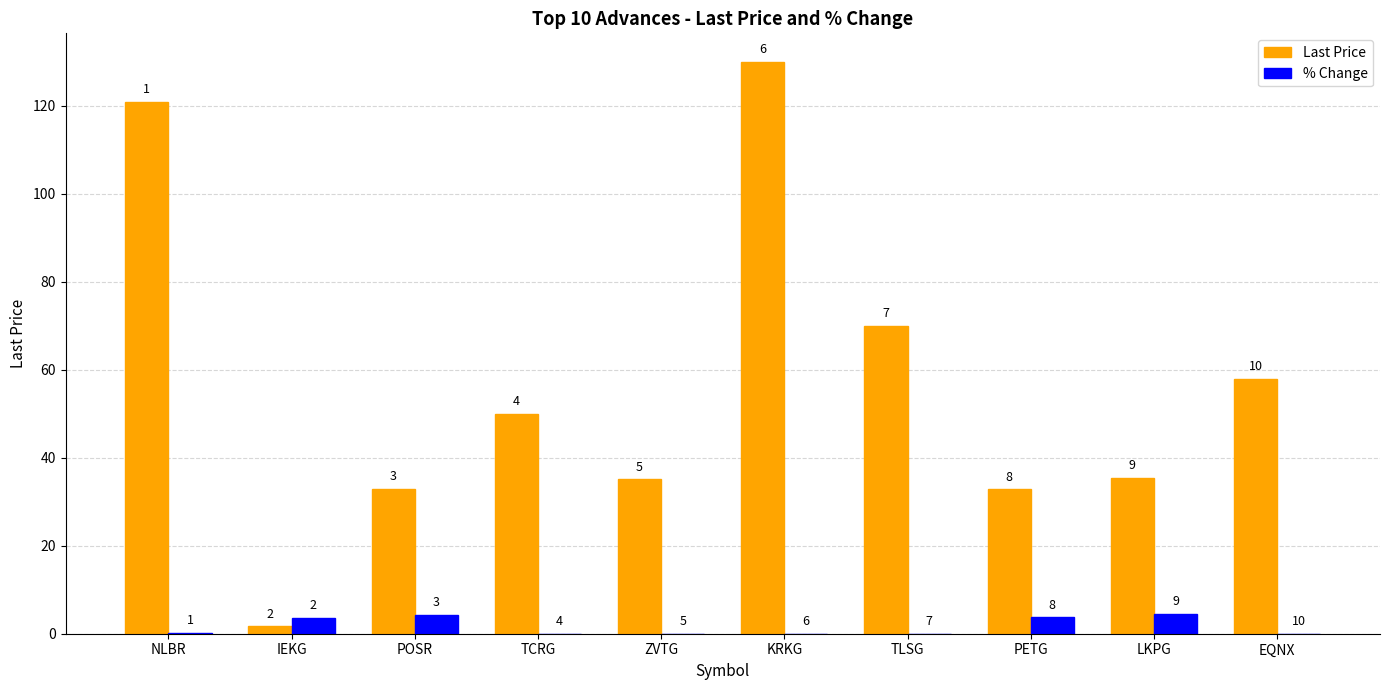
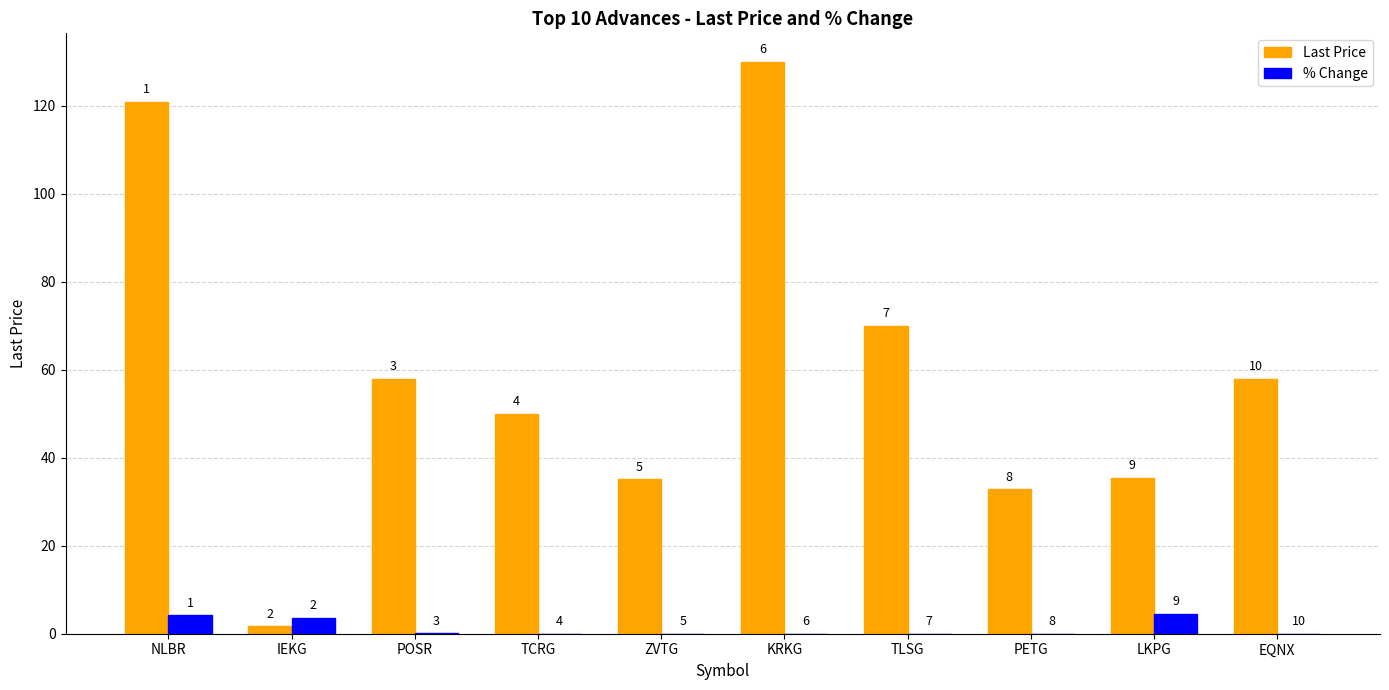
% Change, NLBR: 0 -> 4
Last Price, POSR: 33 -> 58
% Change, POSR: 4 -> 0
% Change, PETG: 4 -> 0
